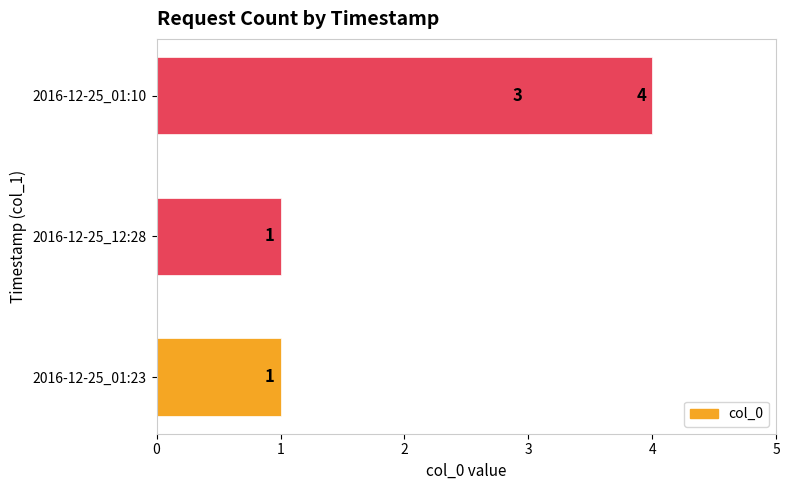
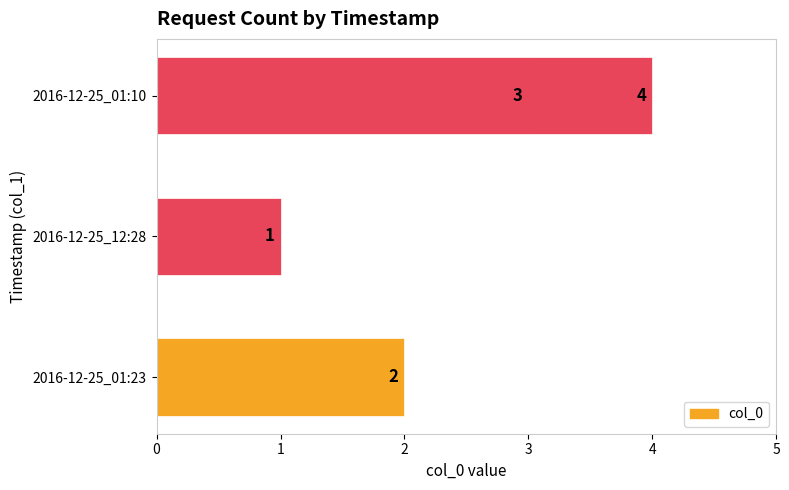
2016-12-25_01:23: 1 -> 2
